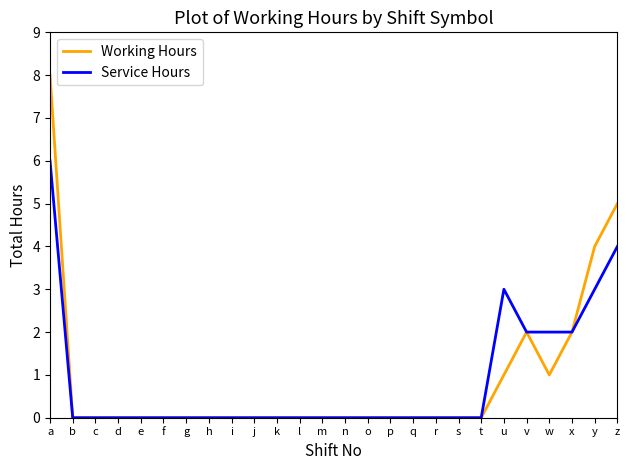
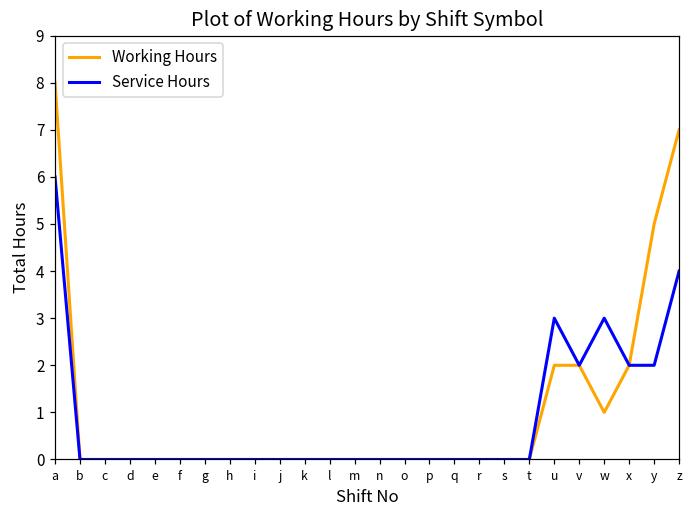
Working Hours, u: 1 -> 2
Service Hours, w: 2 -> 3
Working Hours, y: 4 -> 5
Service Hours, y: 3 -> 2
Working Hours, z: 5 -> 7
